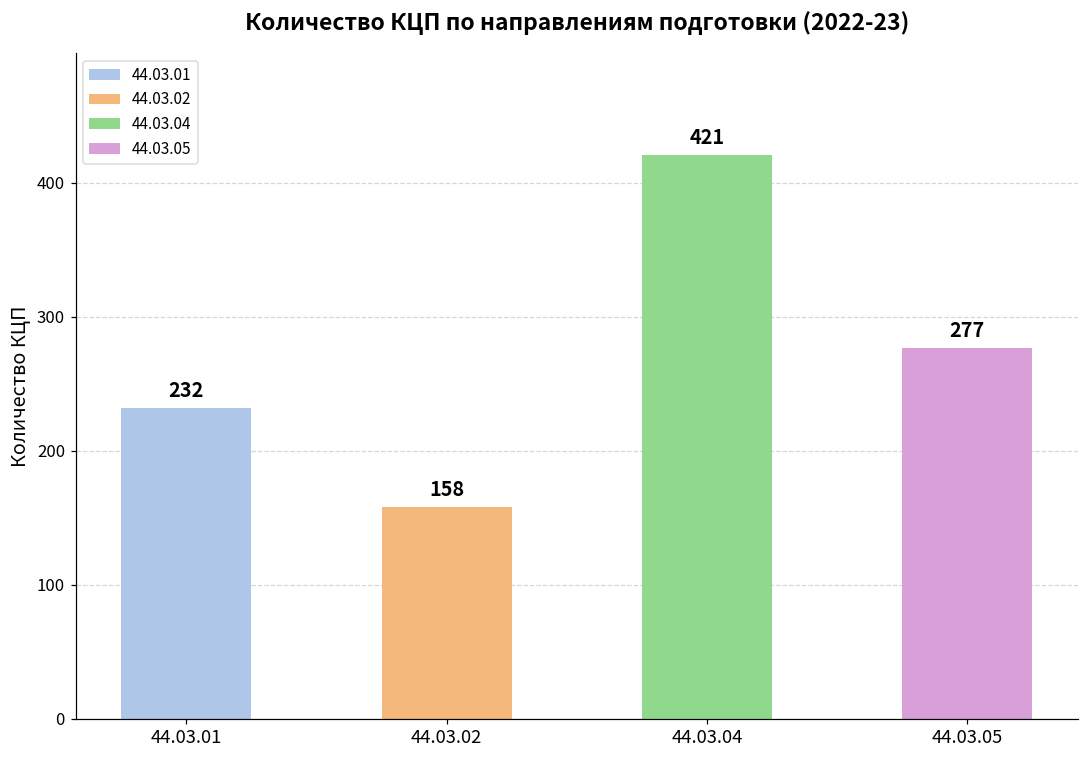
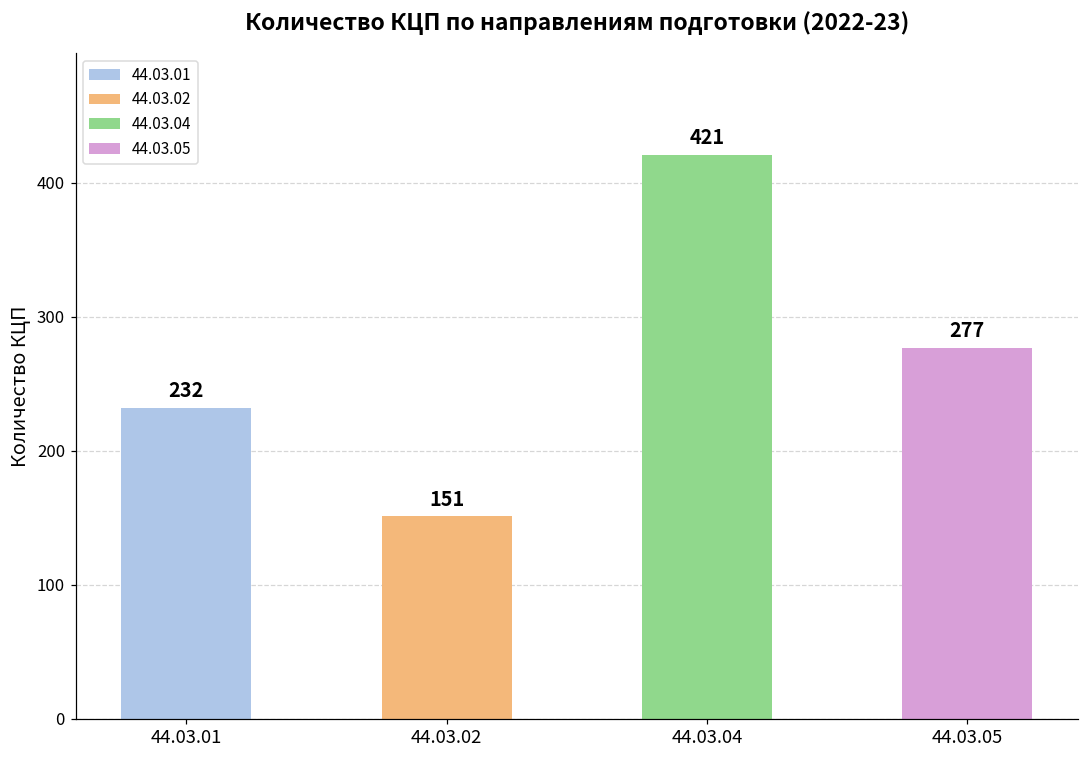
44.03.02: 158 -> 151
